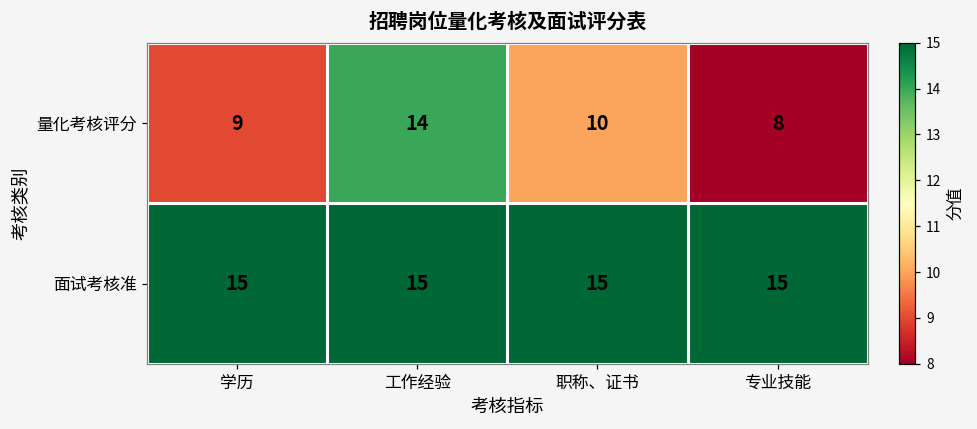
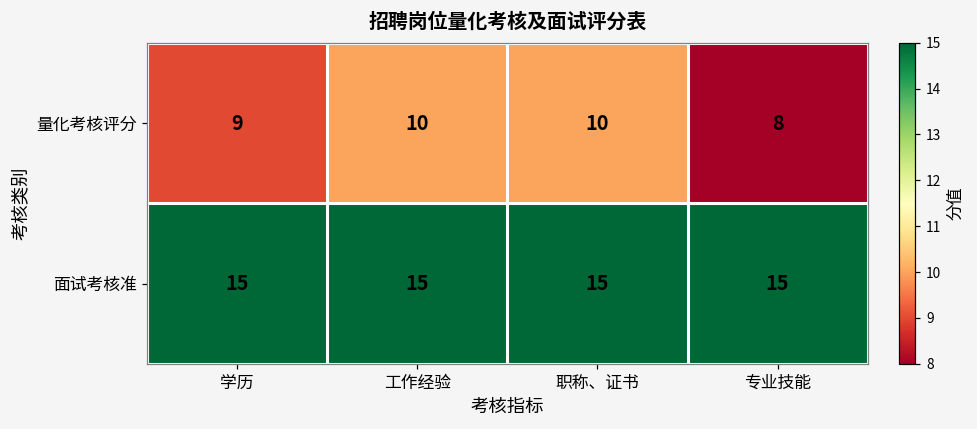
量化考核评分, 工作经验: 14 -> 10
